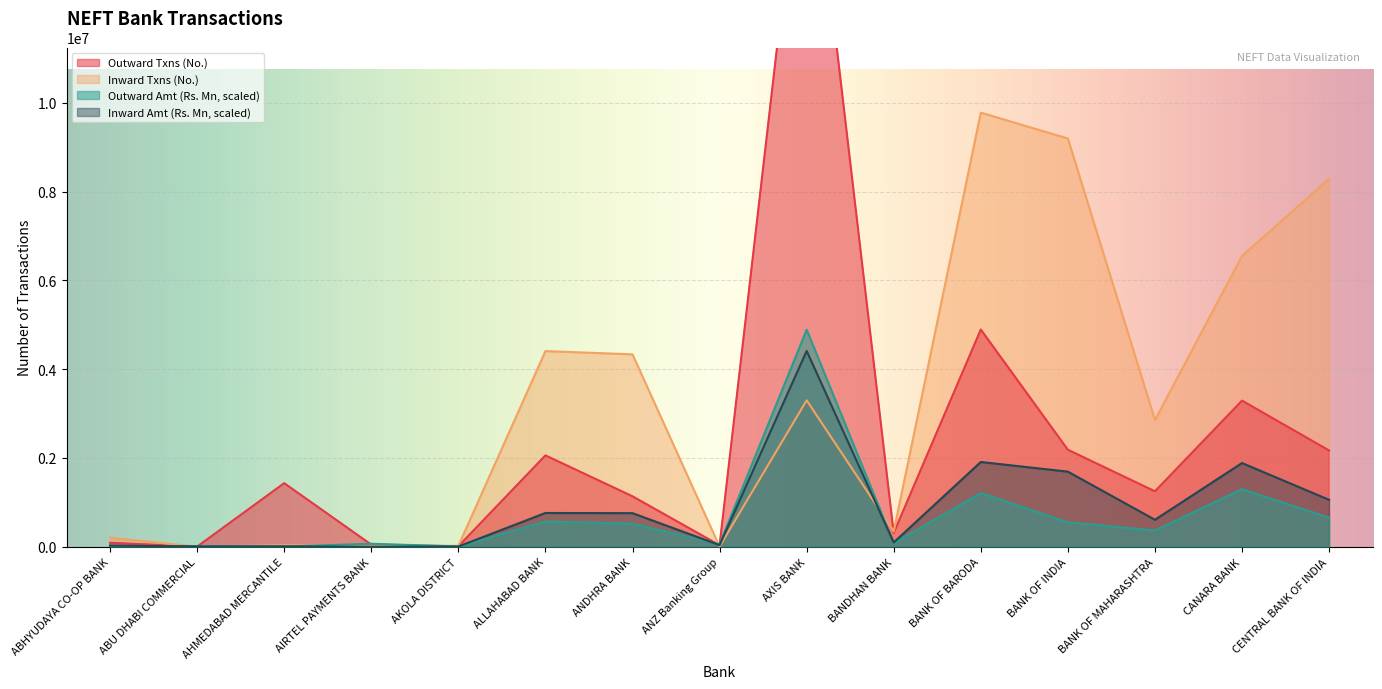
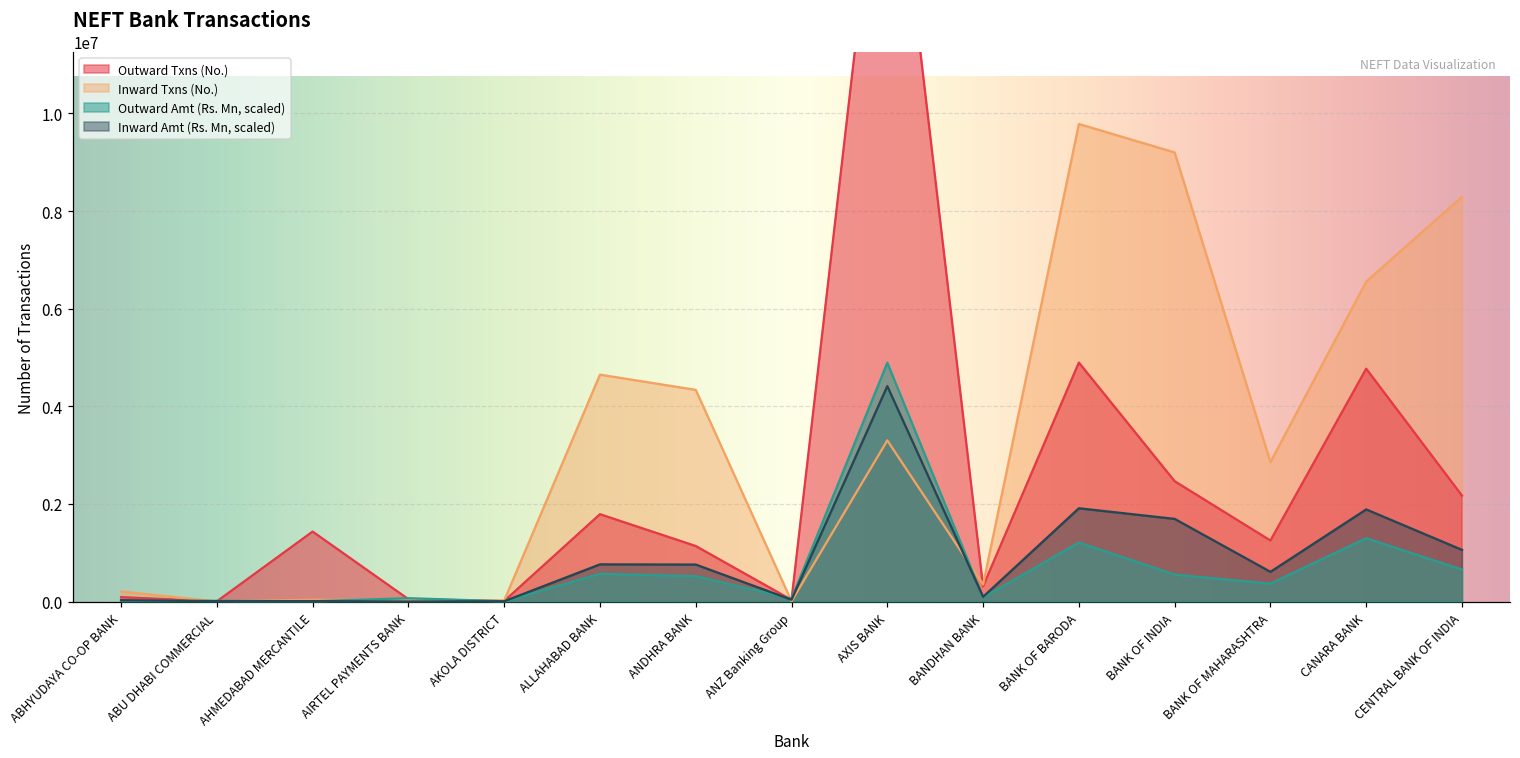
Outward Txns (No.), ALLAHABAD BANK: 2100000 -> 1800000
Inward Txns (No.), ALLAHABAD BANK: 4400000 -> 4600000
Outward Txns (No.), BANK OF INDIA: 2200000 -> 2500000
Outward Txns (No.), CANARA BANK: 3300000 -> 4800000
